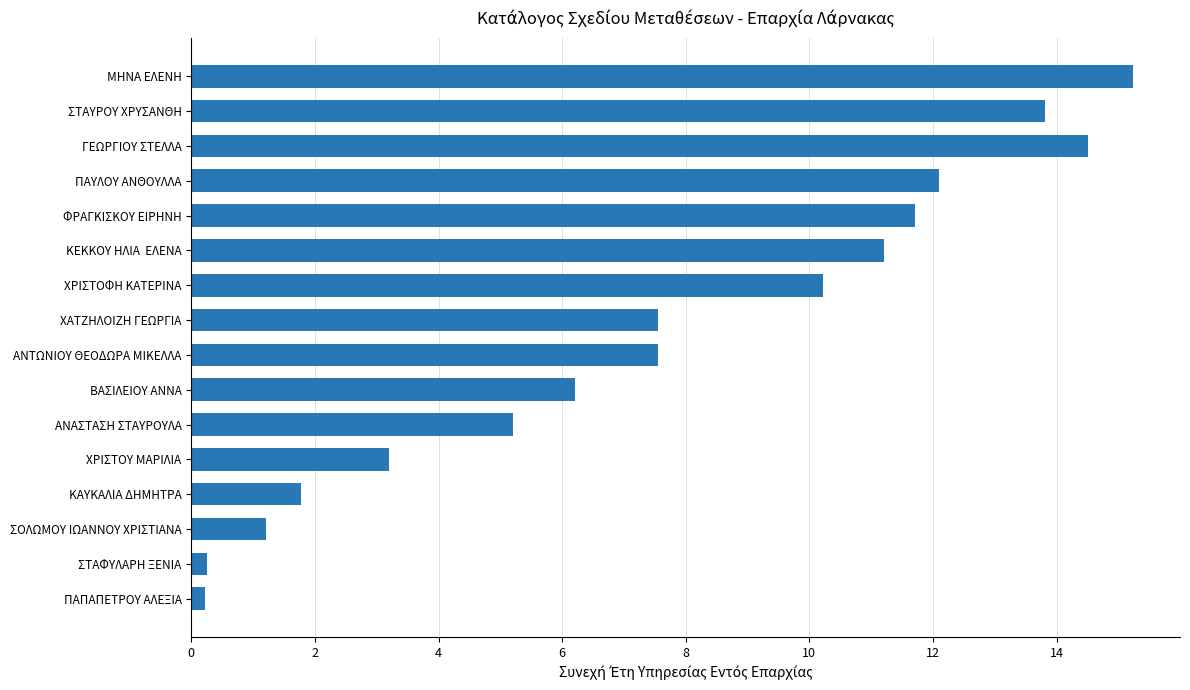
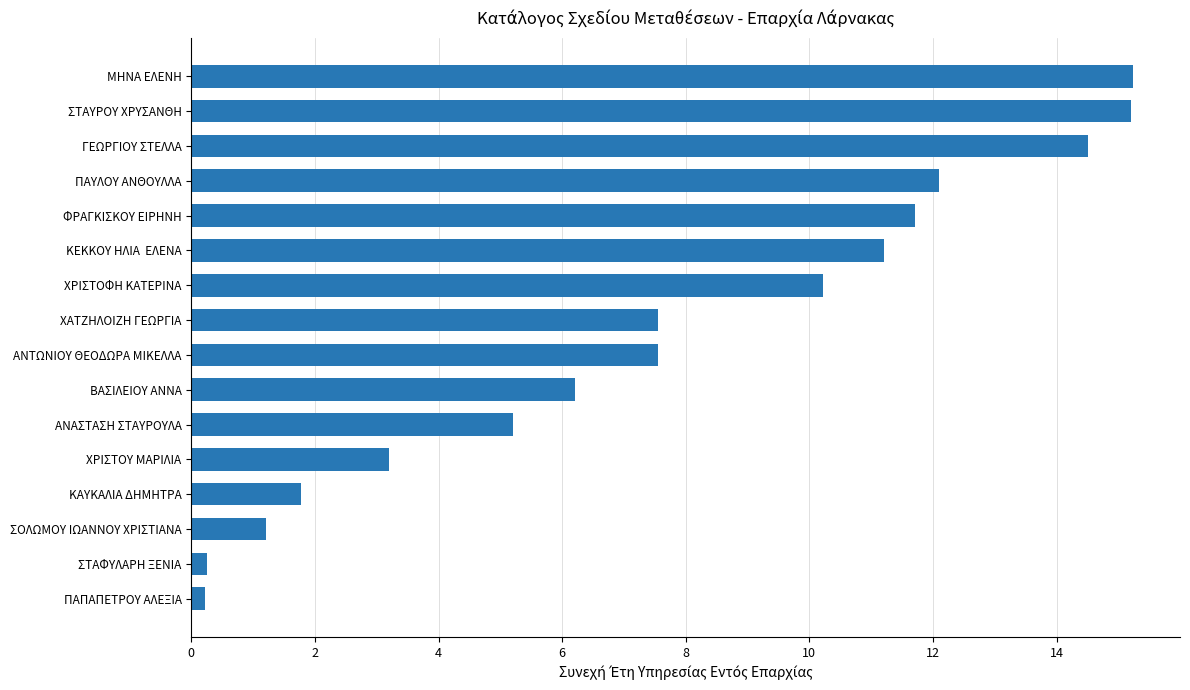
ΣΤΑΥΡΟΥ ΧΡΥΣΑΝΘΗ: 13.8 -> 15.2
